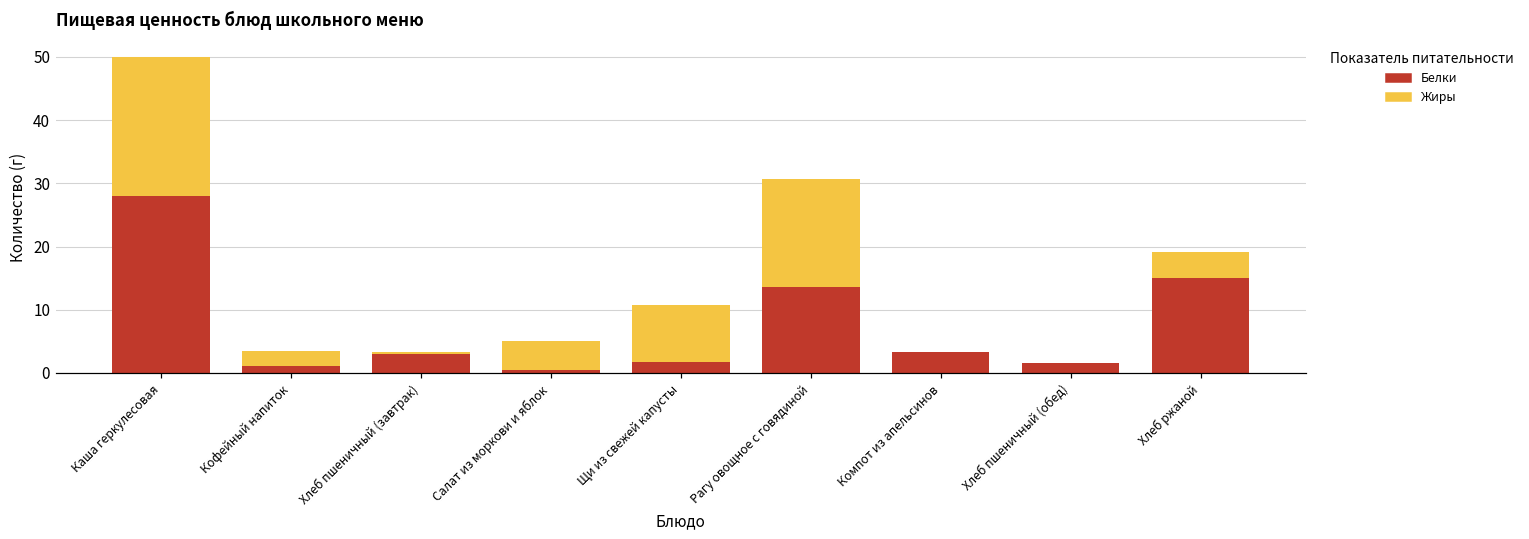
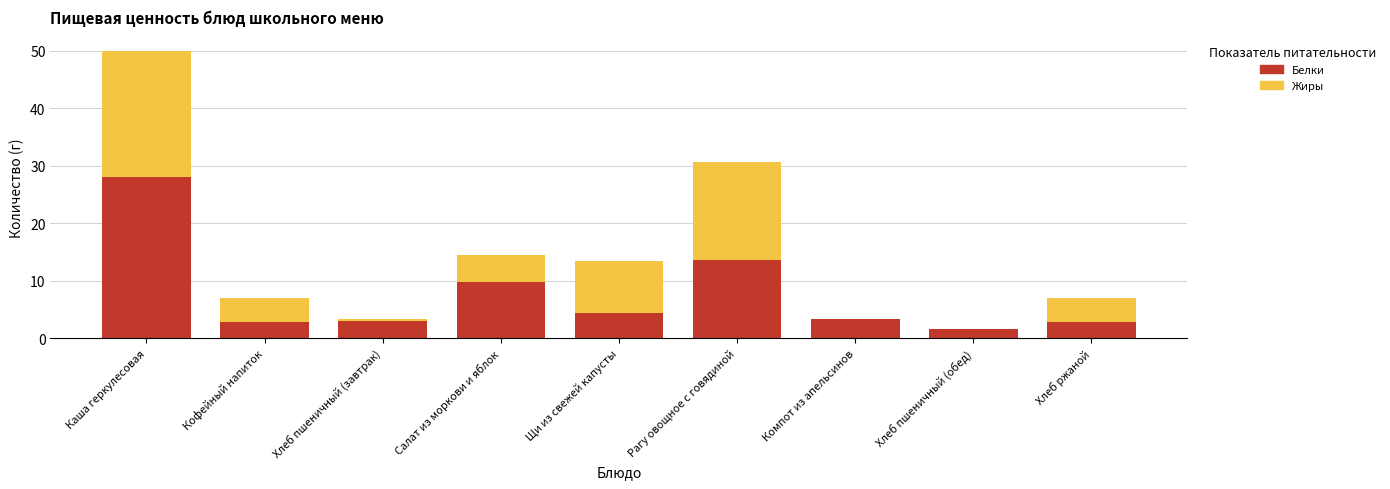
Белки, Кофейный напиток: 1 -> 3
Жиры, Кофейный напиток: 2 -> 4
Белки, Салат из моркови и яблок: 1 -> 10
Белки, Щи из свежей капусты: 2 -> 4
Белки, Хлеб ржаной: 15 -> 3
